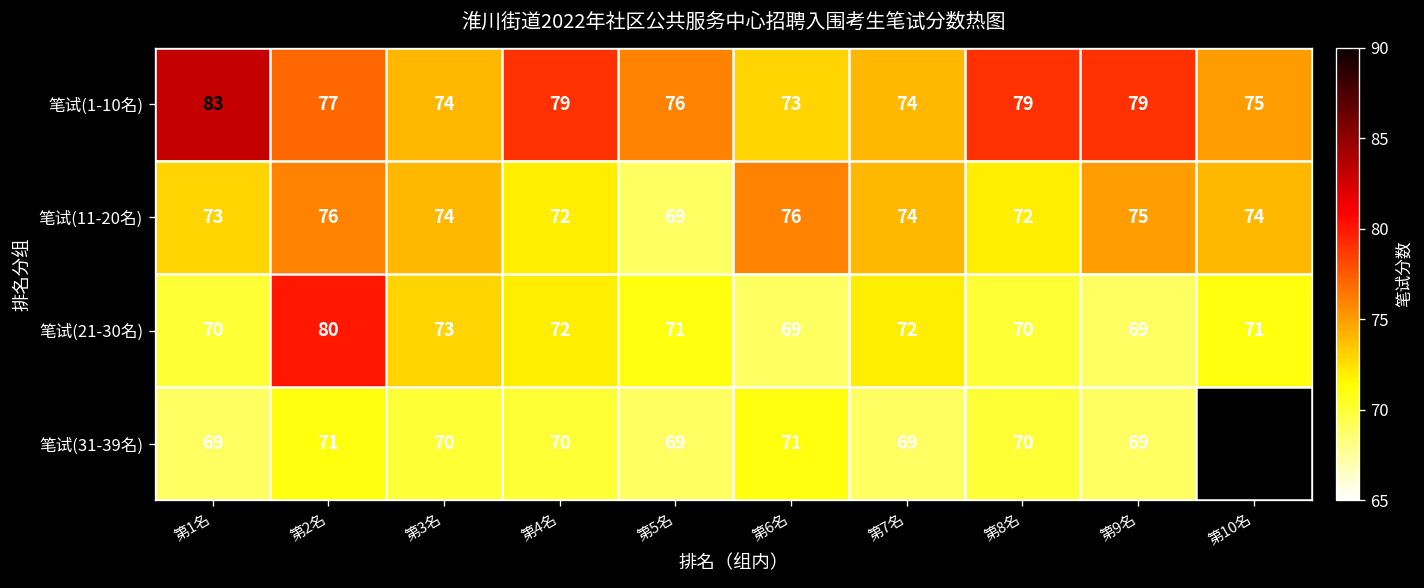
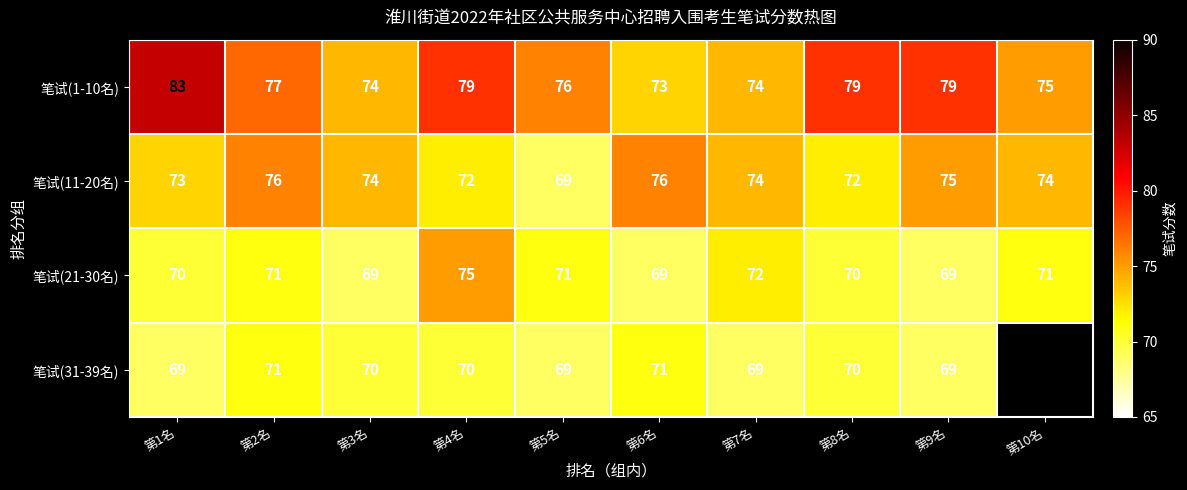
笔试(21-30名), 第2名: 80 -> 71
笔试(21-30名), 第3名: 73 -> 69
笔试(21-30名), 第4名: 72 -> 75
